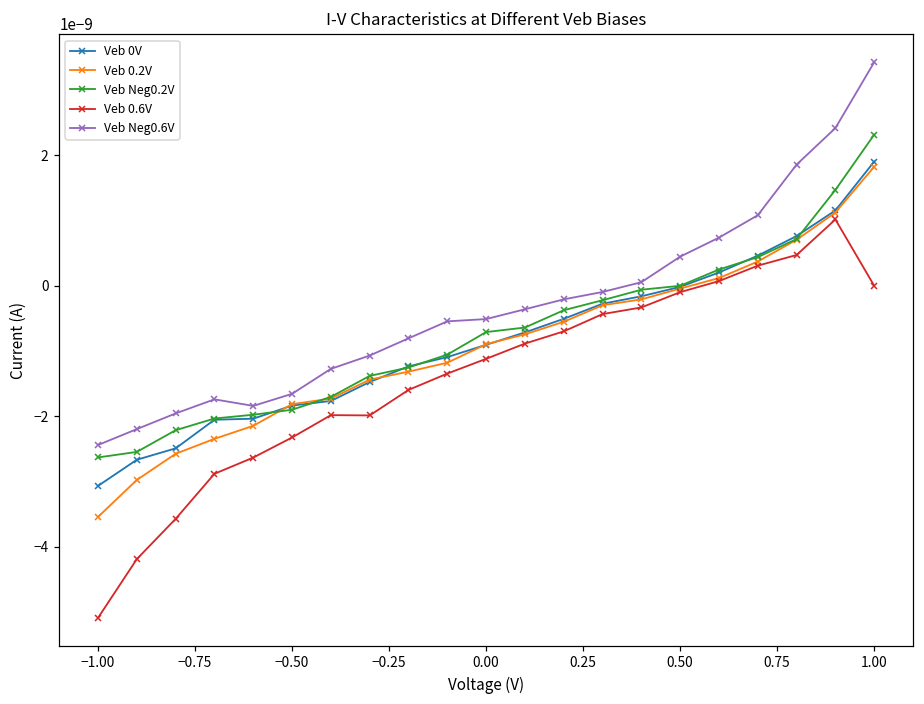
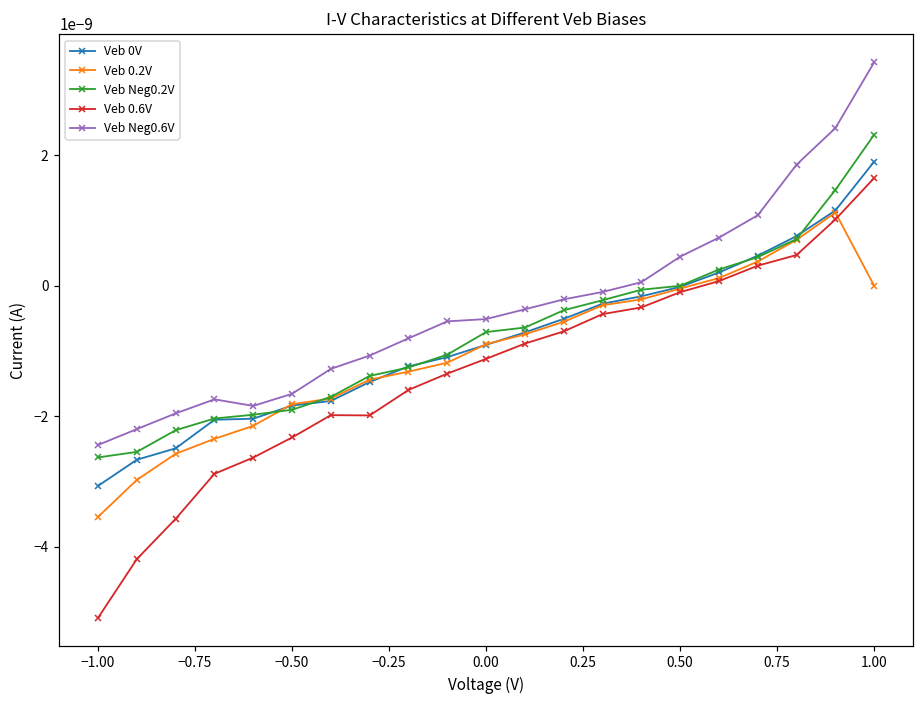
Veb 0.2V, 1.00: 0.000000002 -> 0.000000000
Veb 0.6V, 1.00: 0.000000000 -> 0.000000002
